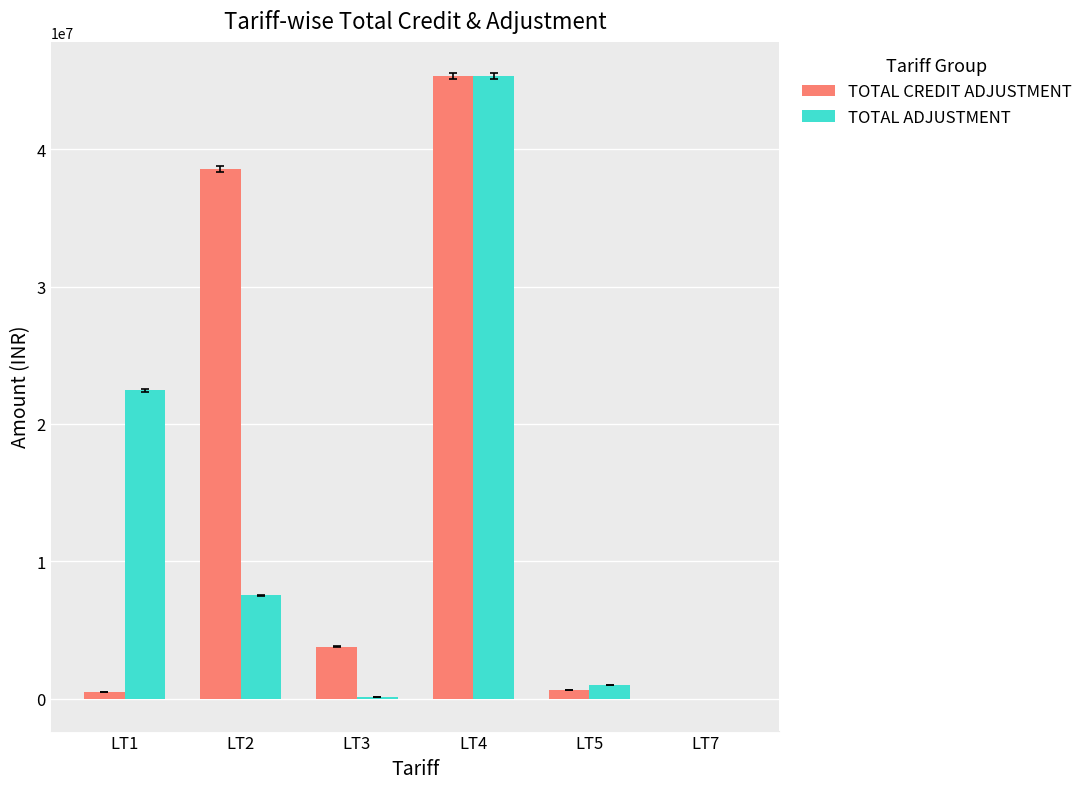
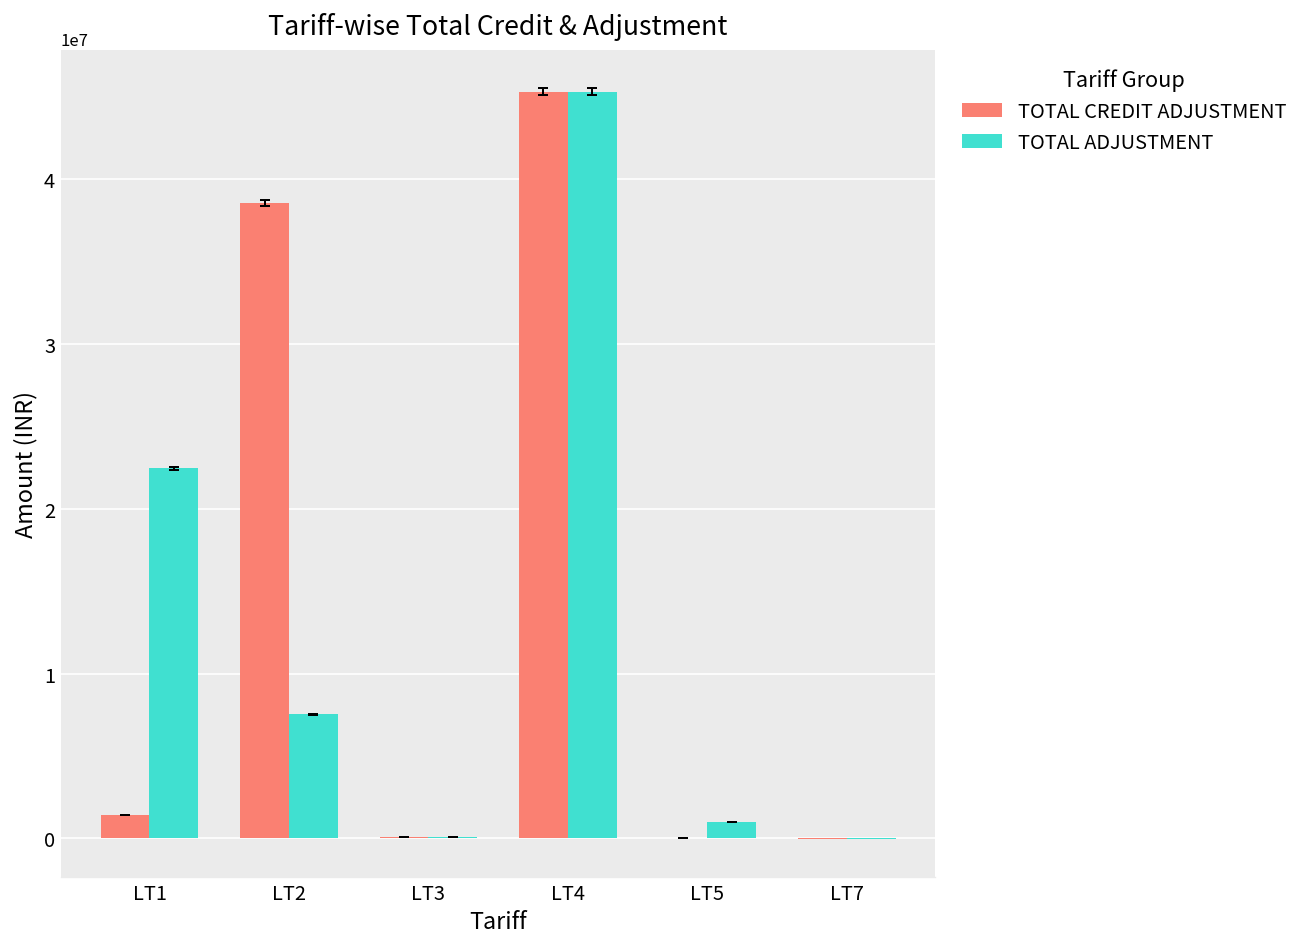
TOTAL CREDIT ADJUSTMENT, LT1: 500000 -> 1400000
TOTAL CREDIT ADJUSTMENT, LT3: 3800000 -> 100000
TOTAL CREDIT ADJUSTMENT, LT5: 600000 -> 0
